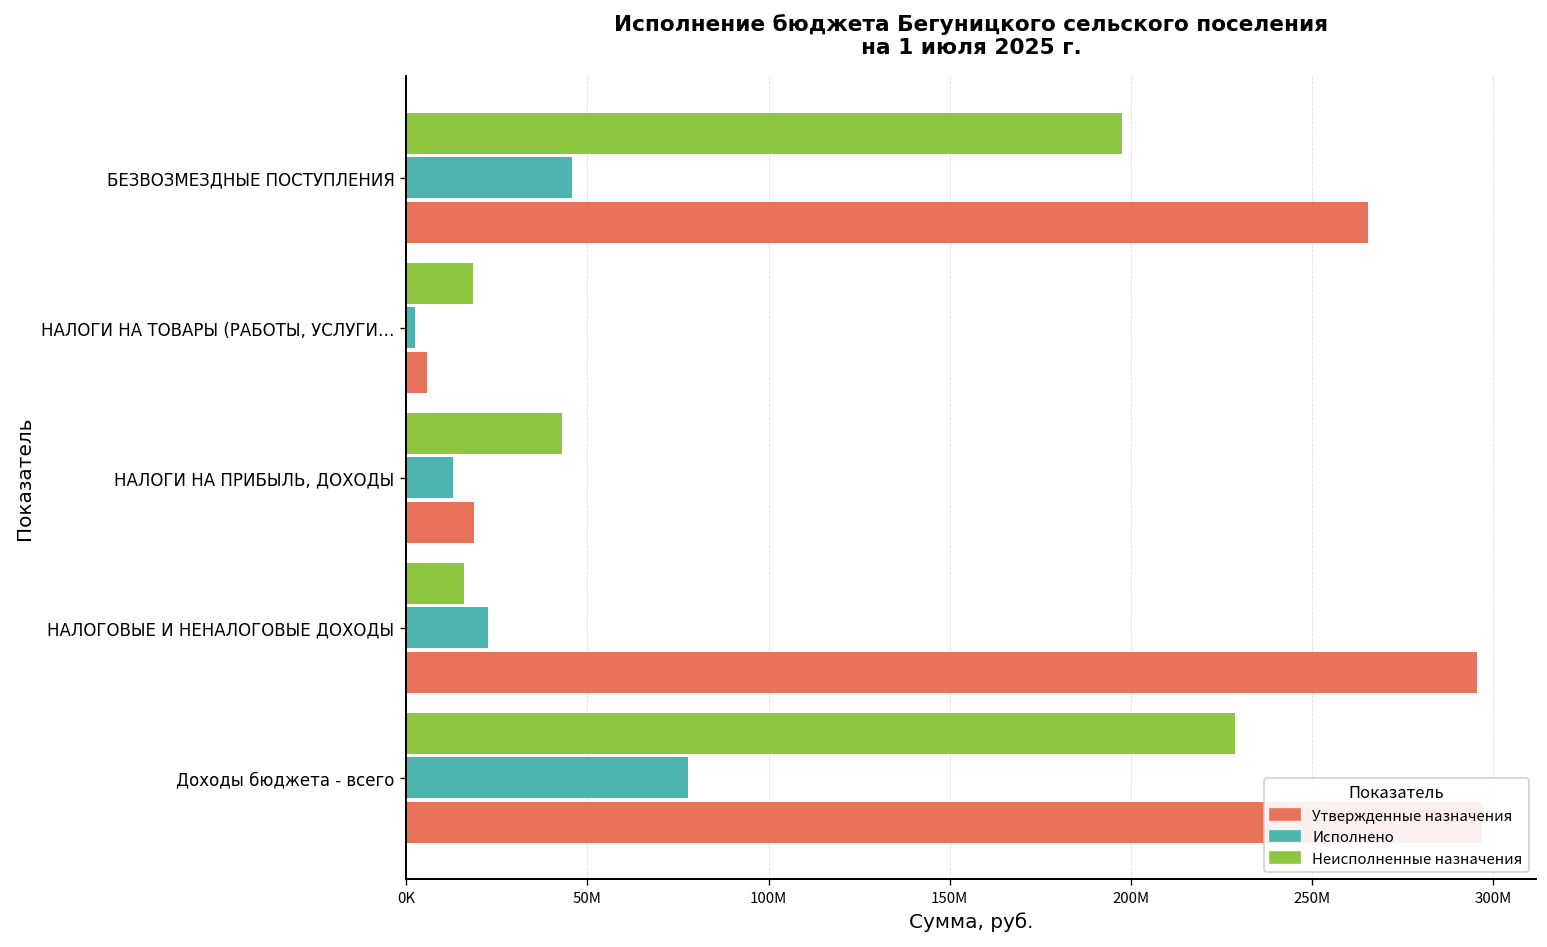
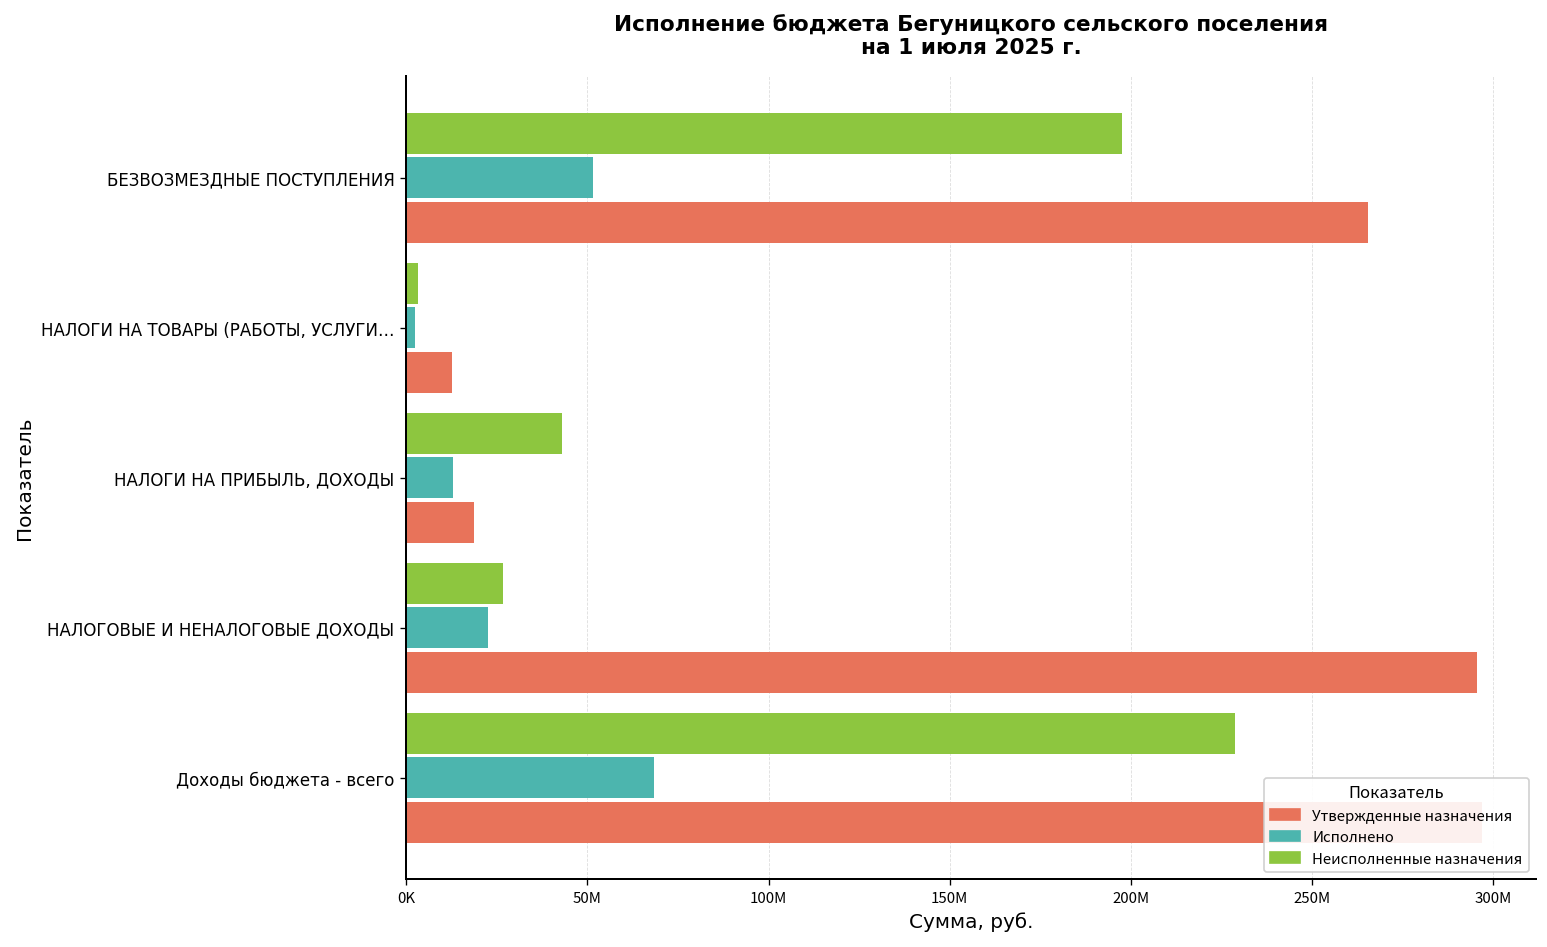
Исполнено, БЕЗВОЗМЕЗДНЫЕ ПОСТУПЛЕНИЯ: 46000000 -> 51000000
Неисполненные назначения, НАЛОГИ НА ТОВАРЫ (РАБОТЫ, УСЛУГИ…: 18000000 -> 3000000
Утвержденные назначения, НАЛОГИ НА ТОВАРЫ (РАБОТЫ, УСЛУГИ…: 6000000 -> 13000000
Неисполненные назначения, НАЛОГОВЫЕ И НЕНАЛОГОВЫЕ ДОХОДЫ: 16000000 -> 27000000
Исполнено, Доходы бюджета - всего: 78000000 -> 68000000
